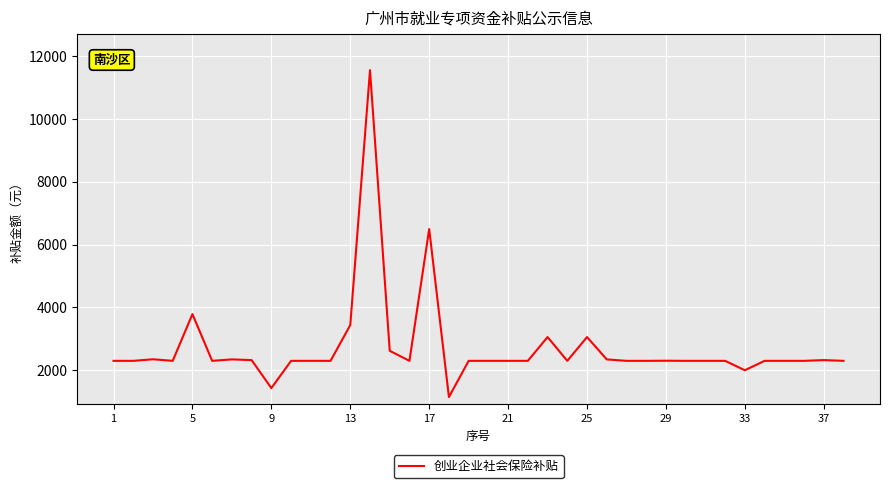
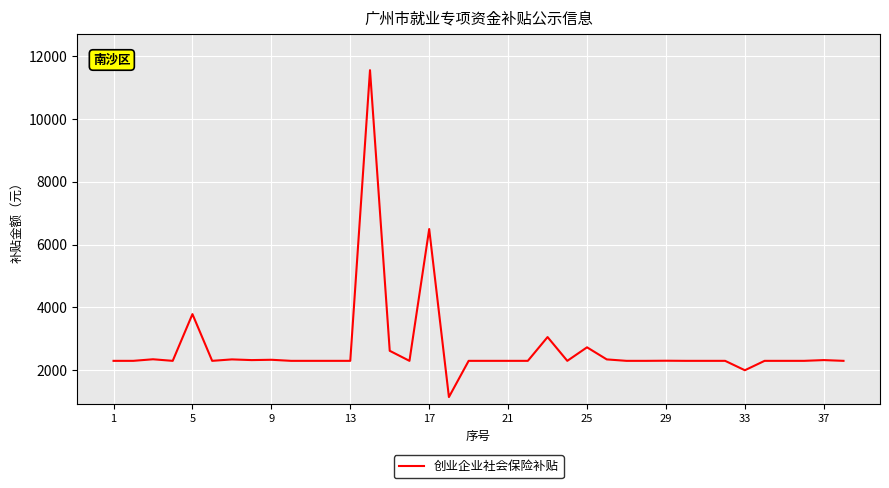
9: 1400 -> 2300
13: 3400 -> 2300
25: 3100 -> 2700
